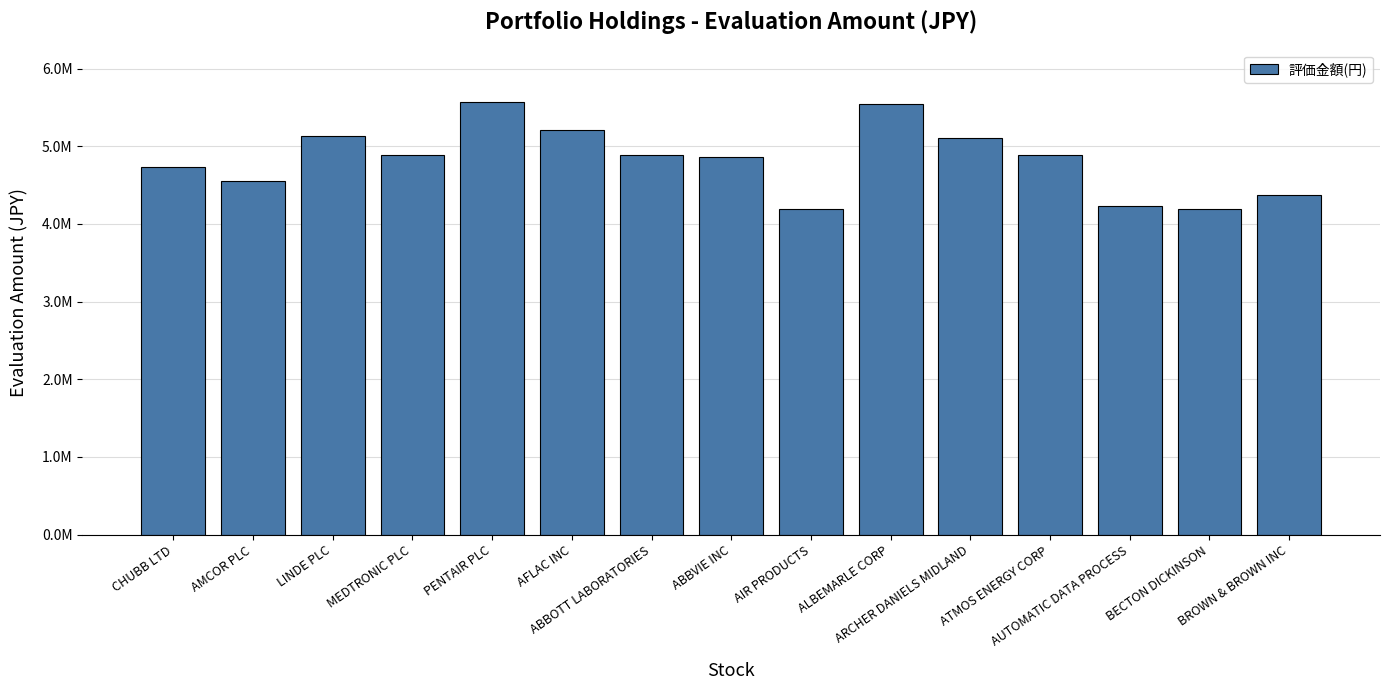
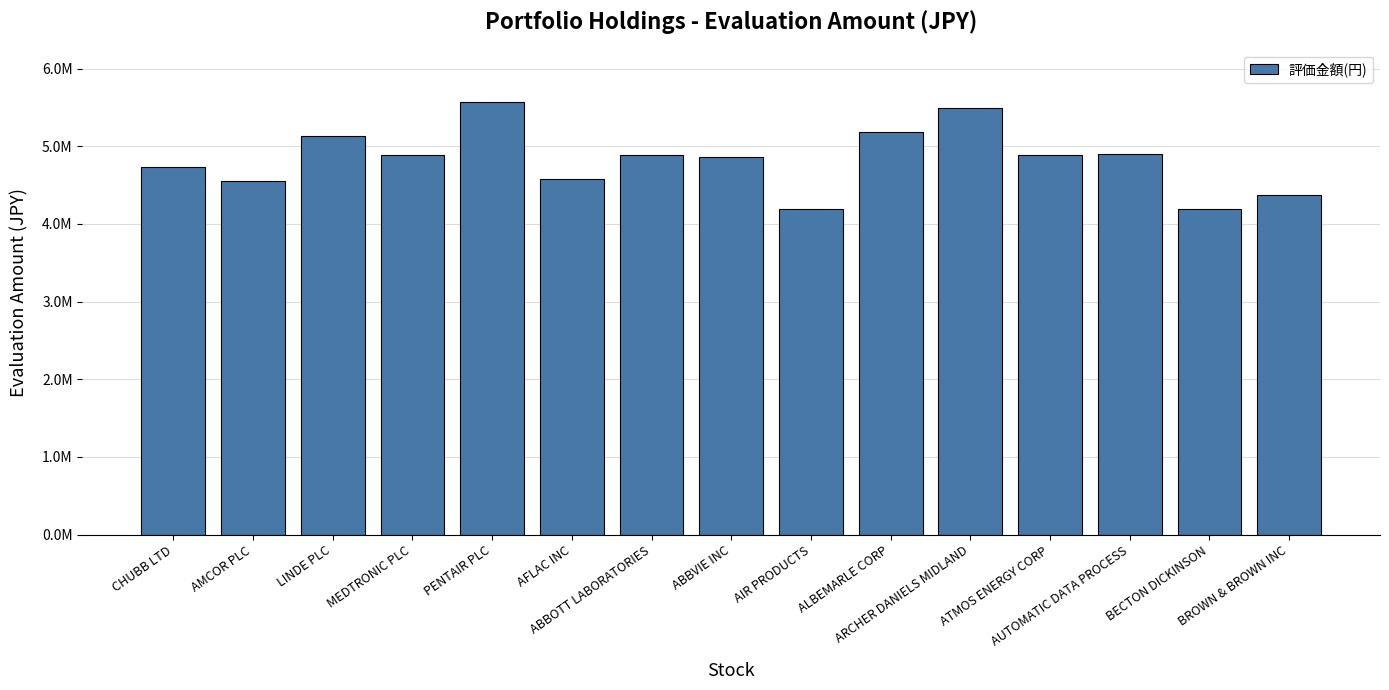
AFLAC INC: 5200000 -> 4600000
ALBEMARLE CORP: 5500000 -> 5200000
ARCHER DANIELS MIDLAND: 5100000 -> 5500000
AUTOMATIC DATA PROCESS: 4200000 -> 4900000
